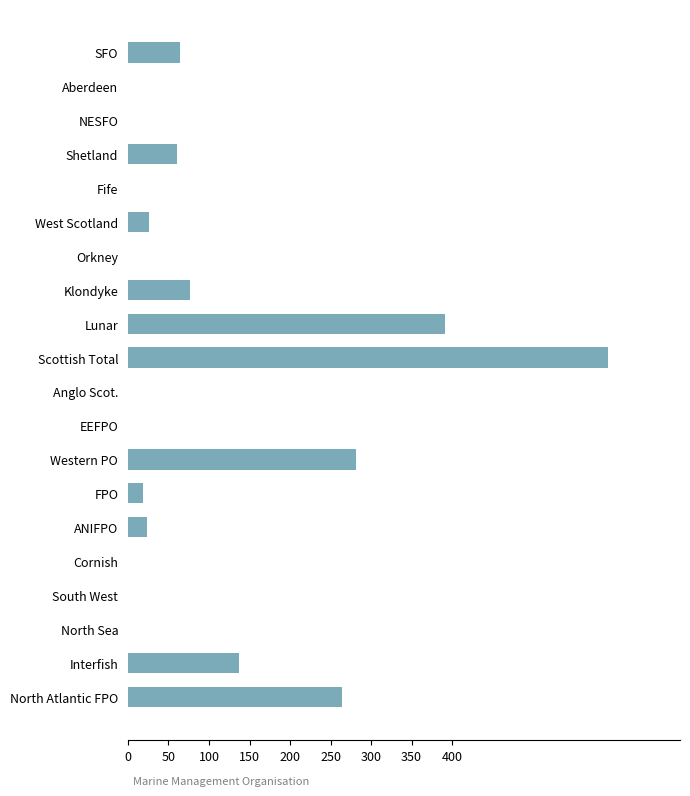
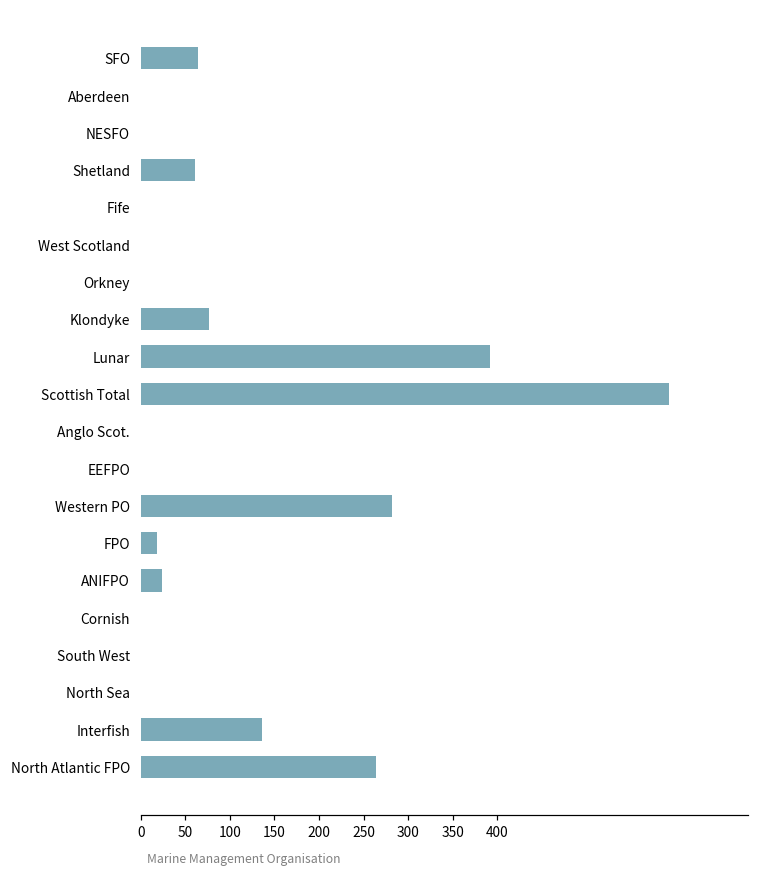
West Scotland: 30 -> 0
